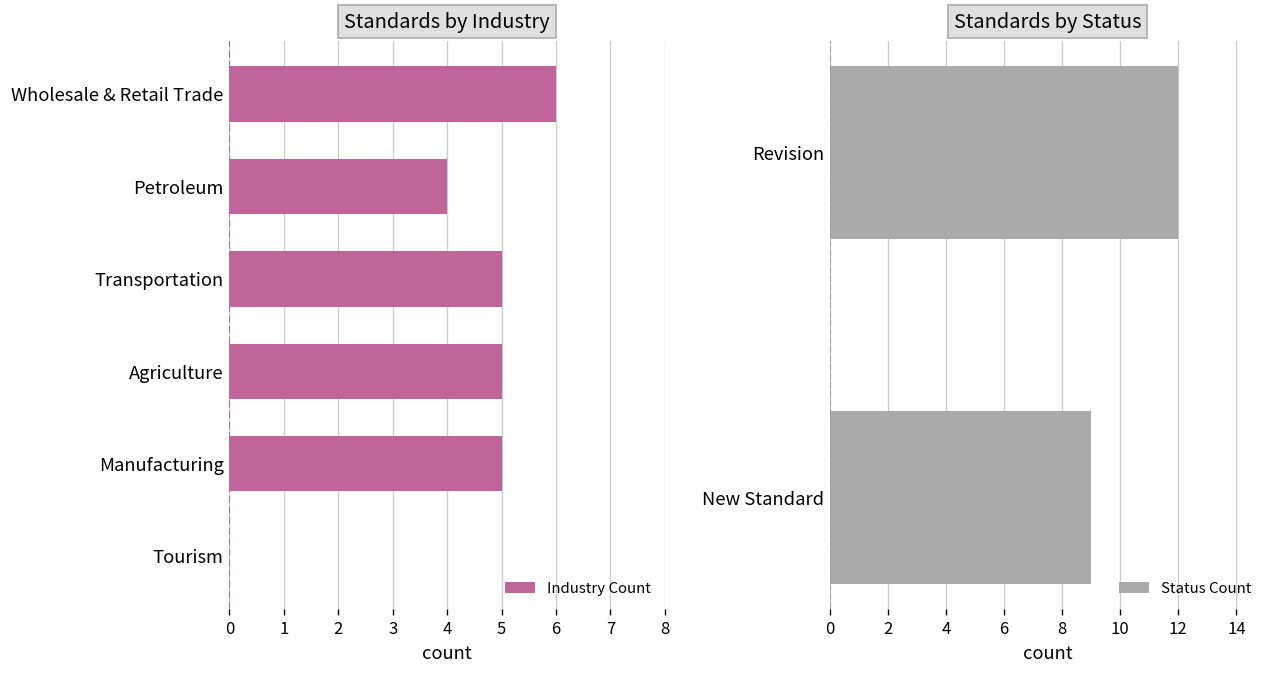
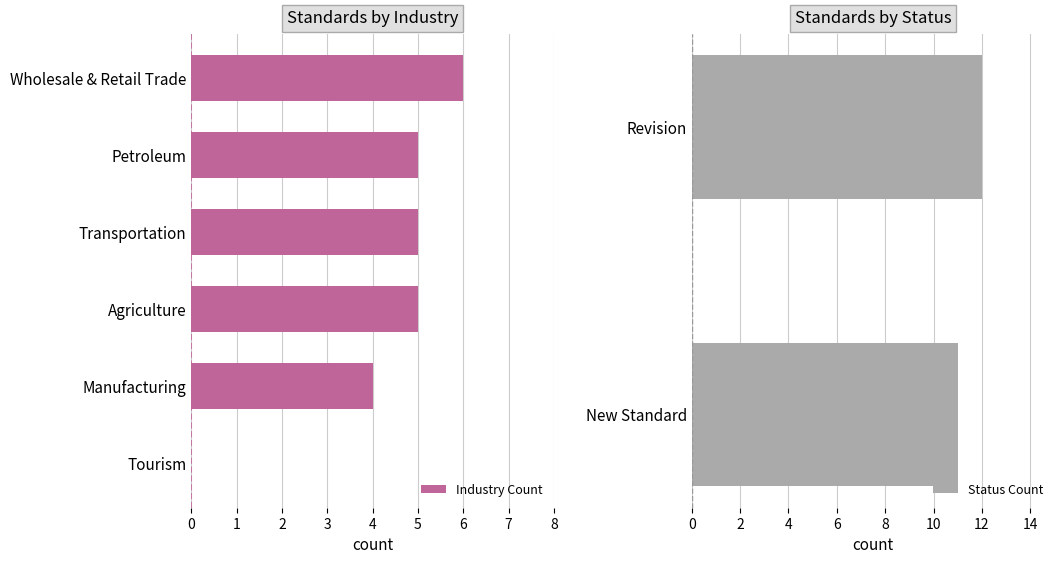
Standards by Industry, Petroleum: 4 -> 5
Standards by Industry, Manufacturing: 5 -> 4
Standards by Status, New Standard: 9 -> 11
